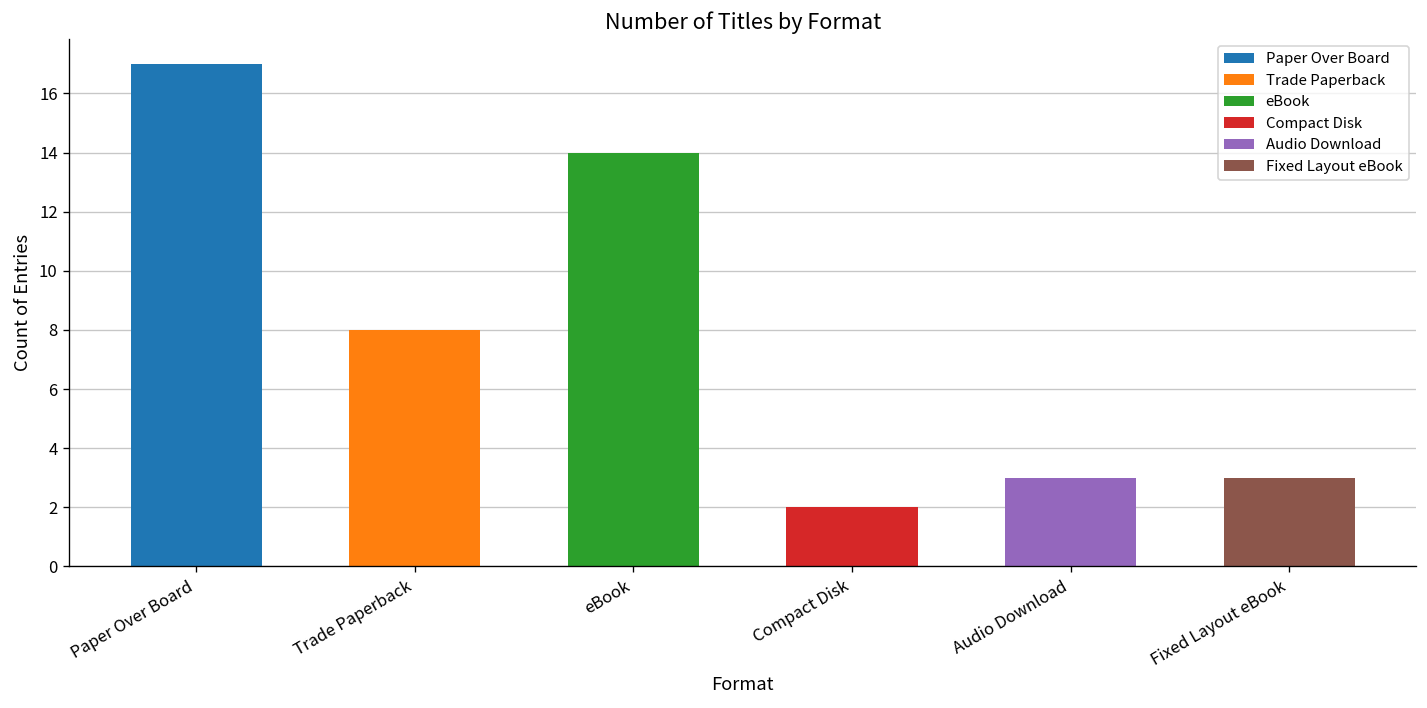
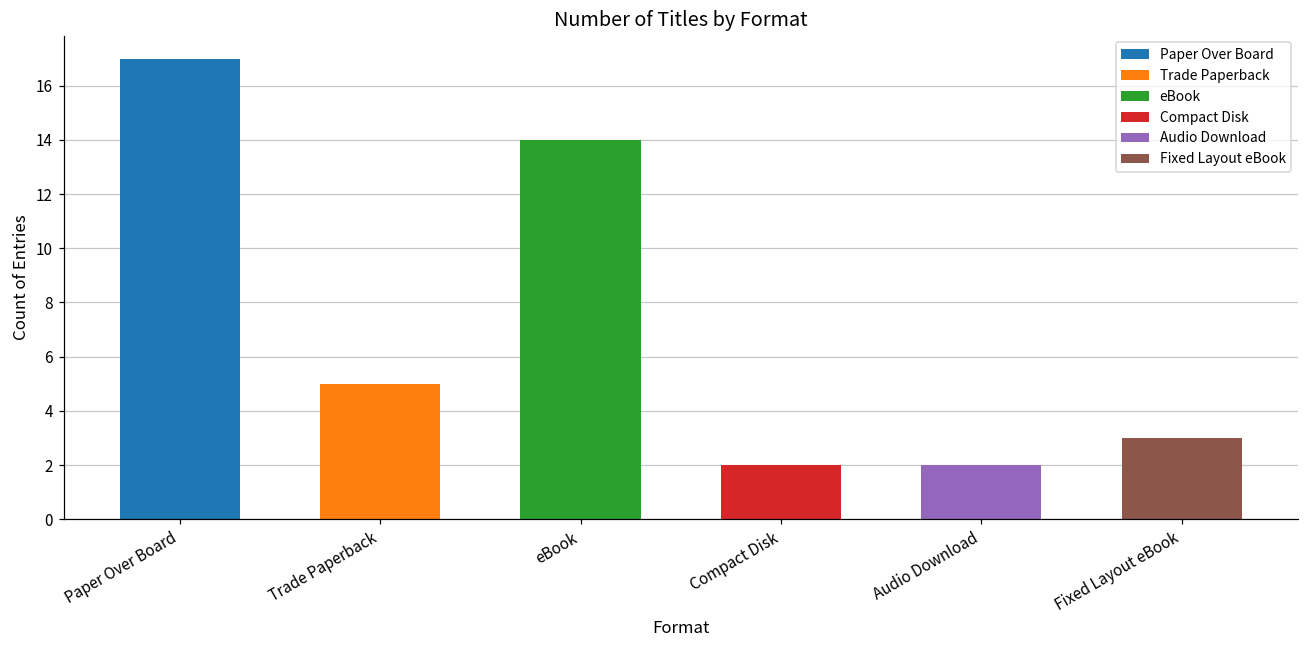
Trade Paperback: 8 -> 5
Audio Download: 3 -> 2
